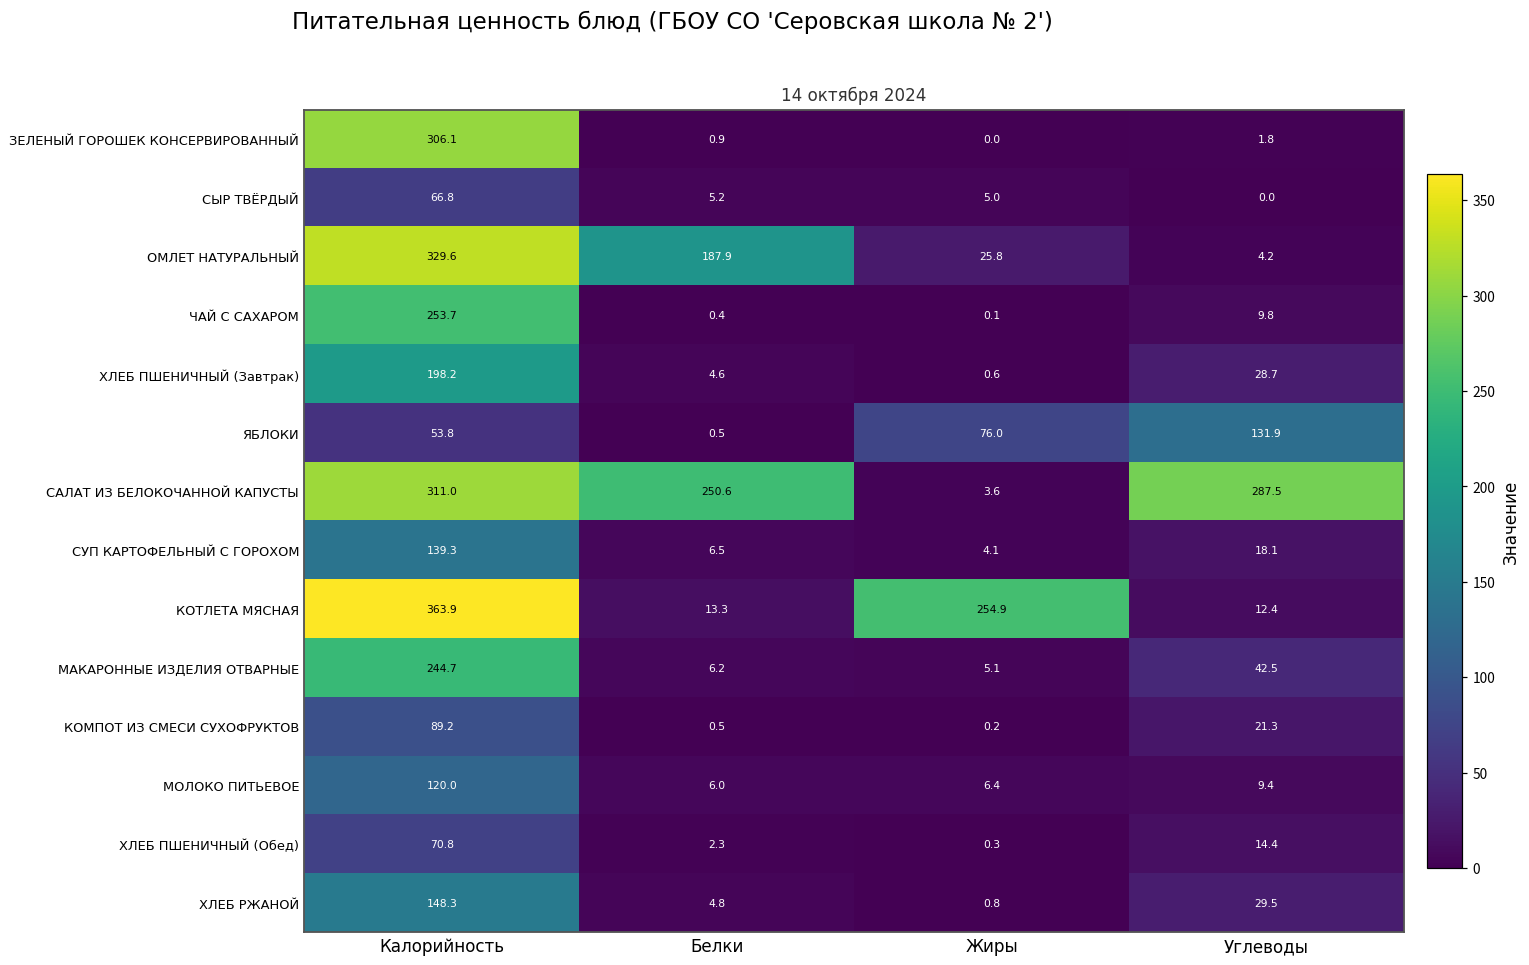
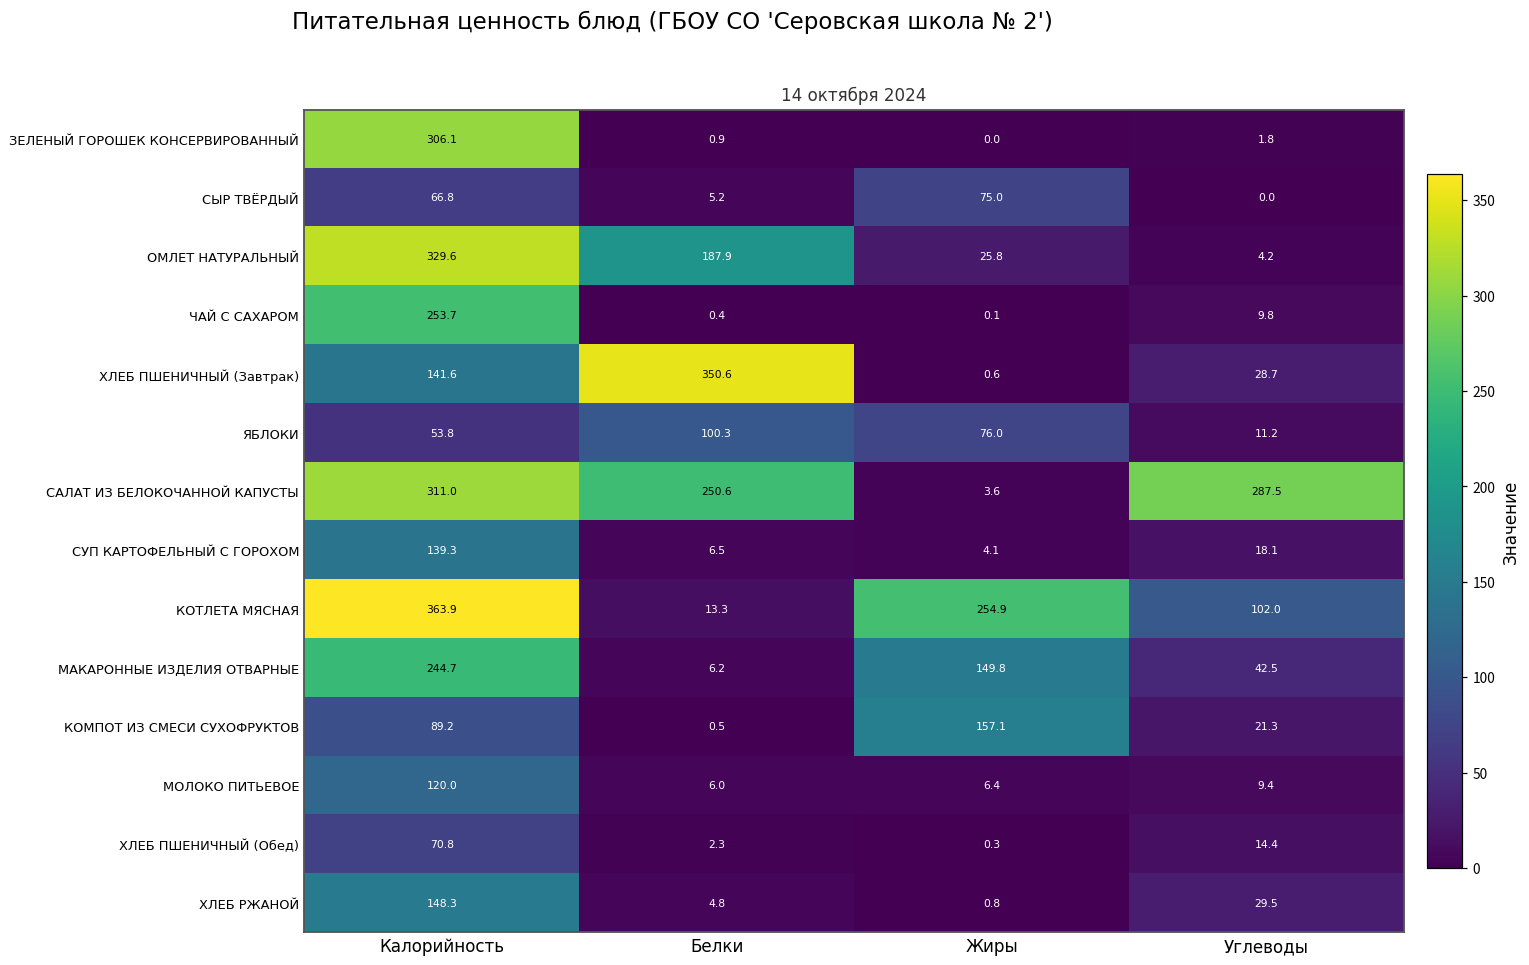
СЫР ТВЁРДЫЙ, Жиры: 5.0 -> 75.0
ХЛЕБ ПШЕНИЧНЫЙ (Завтрак), Калорийность: 198.2 -> 141.6
ХЛЕБ ПШЕНИЧНЫЙ (Завтрак), Белки: 4.6 -> 350.6
ЯБЛОКИ, Белки: 0.5 -> 100.3
ЯБЛОКИ, Углеводы: 131.9 -> 11.2
КОТЛЕТА МЯСНАЯ, Углеводы: 12.4 -> 102.0
МАКАРОННЫЕ ИЗДЕЛИЯ ОТВАРНЫЕ, Жиры: 5.1 -> 149.8
КОМПОТ ИЗ СМЕСИ СУХОФРУКТОВ, Жиры: 0.2 -> 157.1
